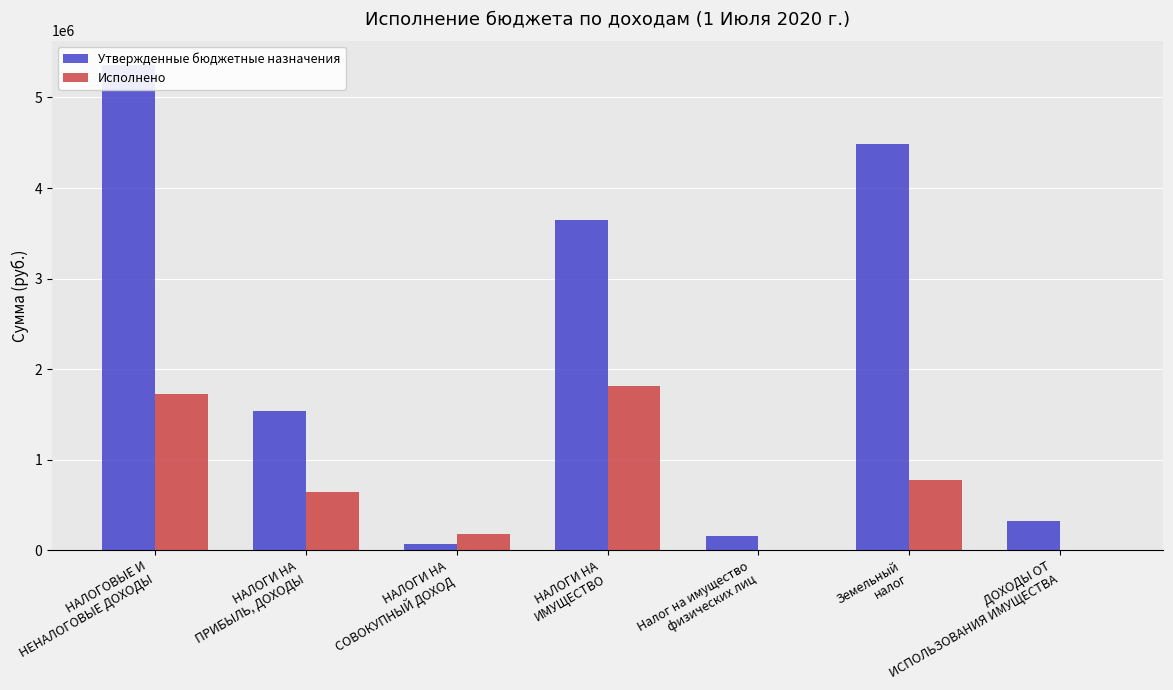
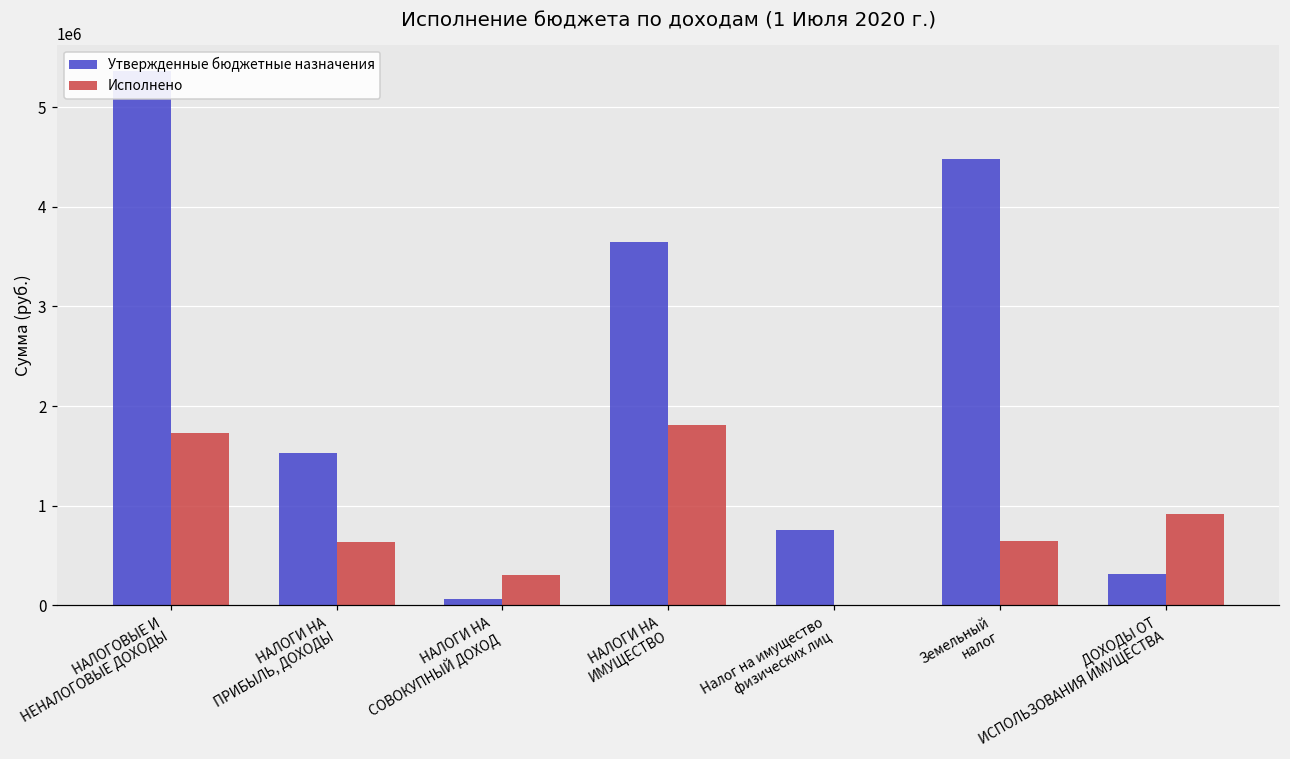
Исполнено, НАЛОГИ НА СОВОКУПНЫЙ ДОХОД: 200000 -> 300000
Утвержденные бюджетные назначения, Налог на имущество физических лиц: 200000 -> 800000
Исполнено, Земельный налог: 800000 -> 600000
Исполнено, ДОХОДЫ ОТ ИСПОЛЬЗОВАНИЯ ИМУЩЕСТВА: 0 -> 900000
